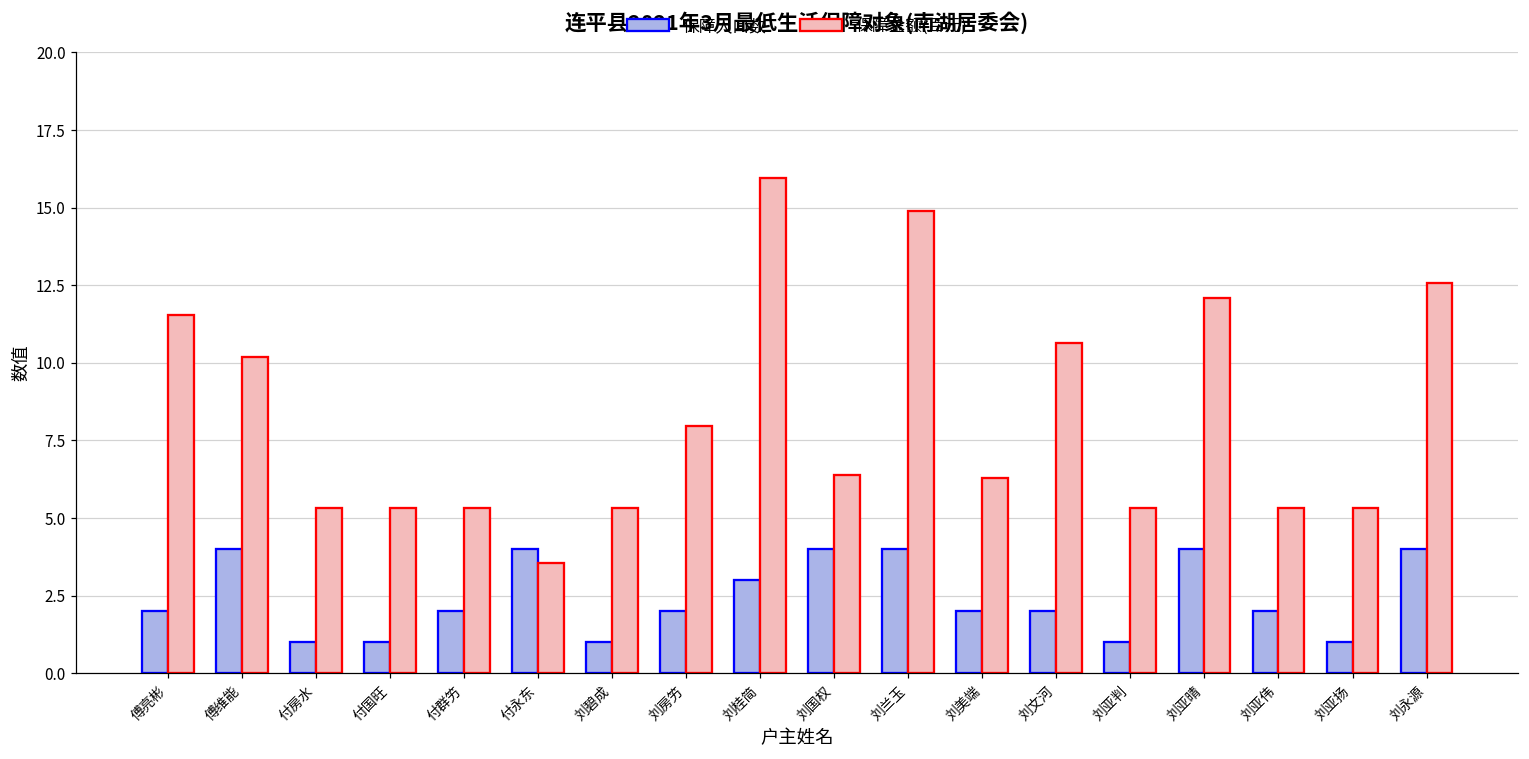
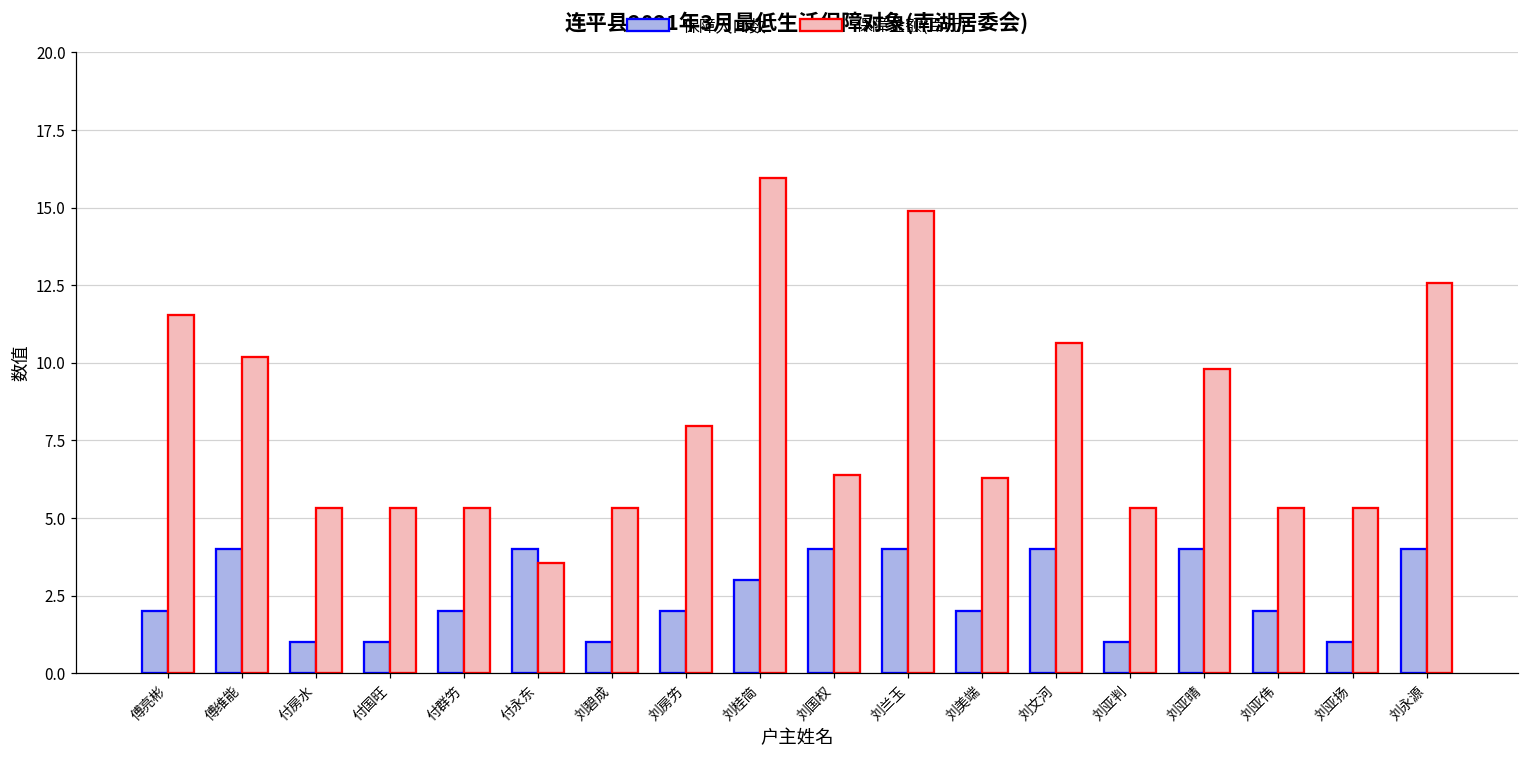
保障人口数, 刘文河: 2 -> 4
保障金额(百元), 刘亚晴: 12.1 -> 9.8
